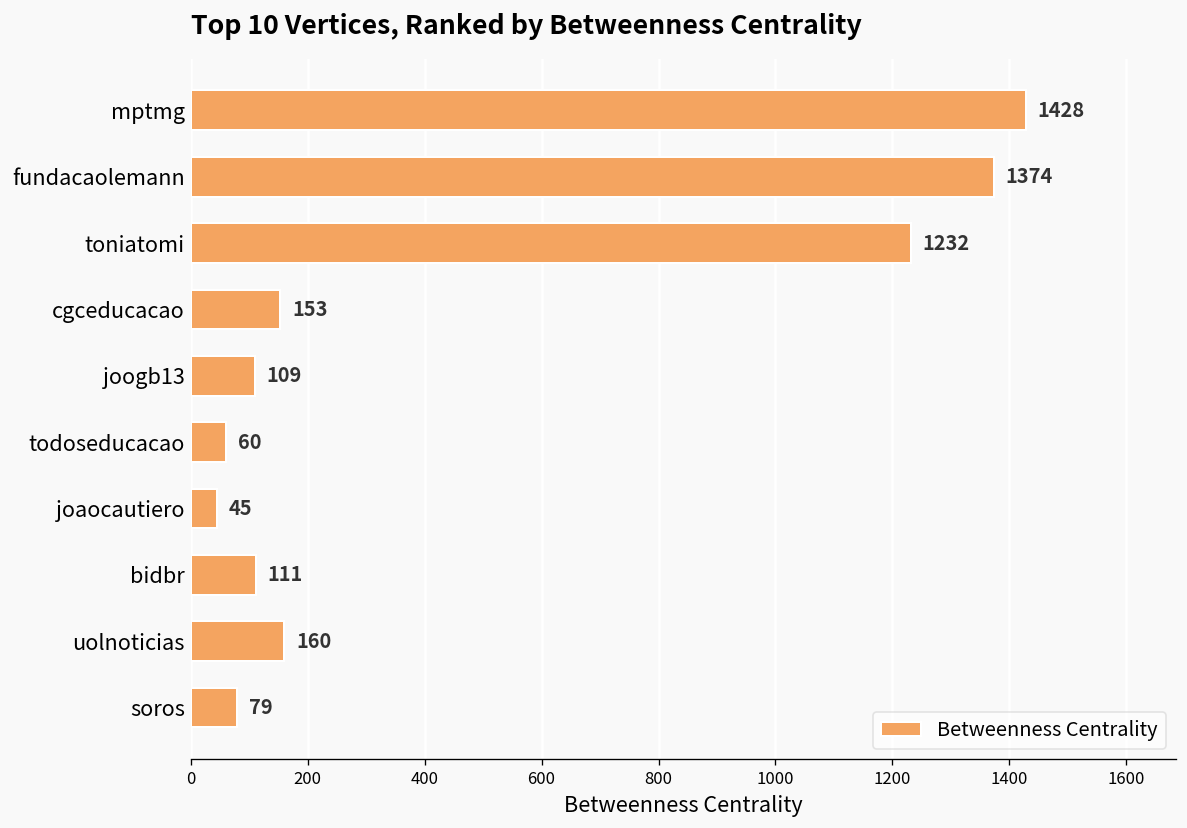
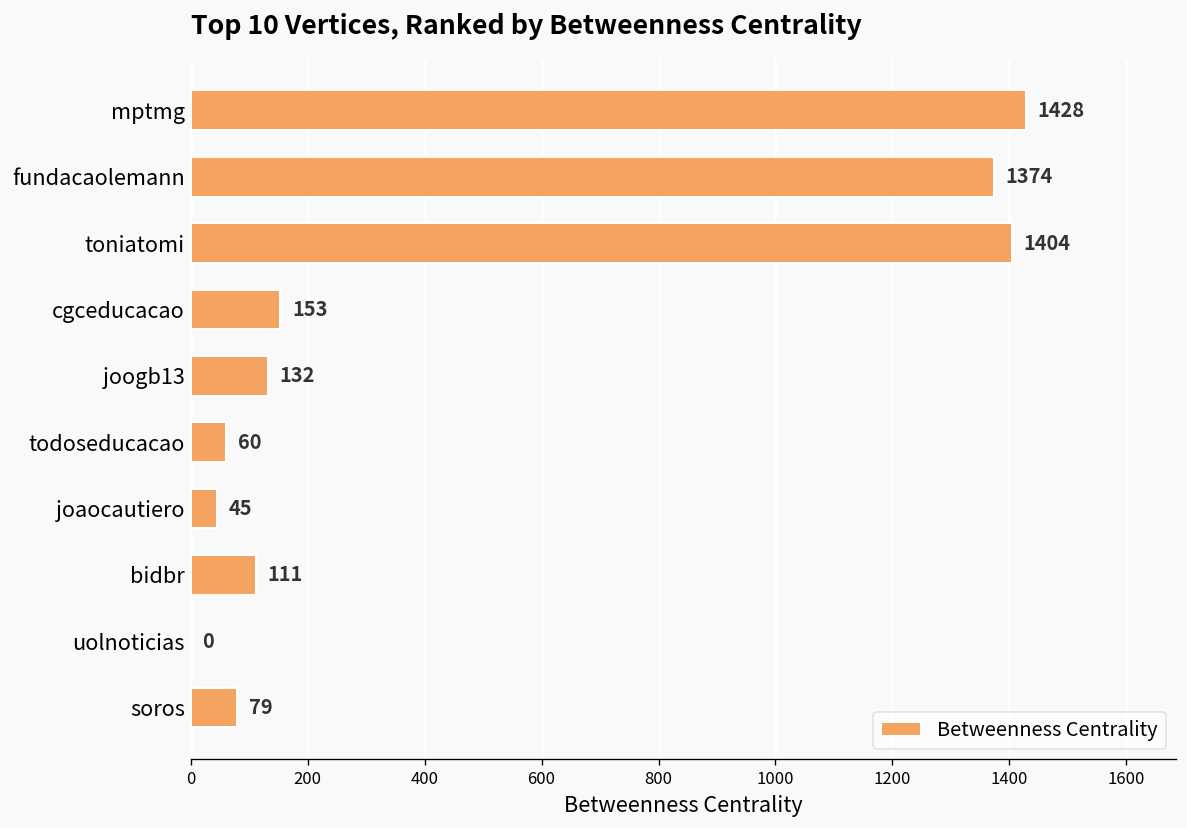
toniatomi: 1232 -> 1404
joogb13: 109 -> 132
uolnoticias: 160 -> 0
